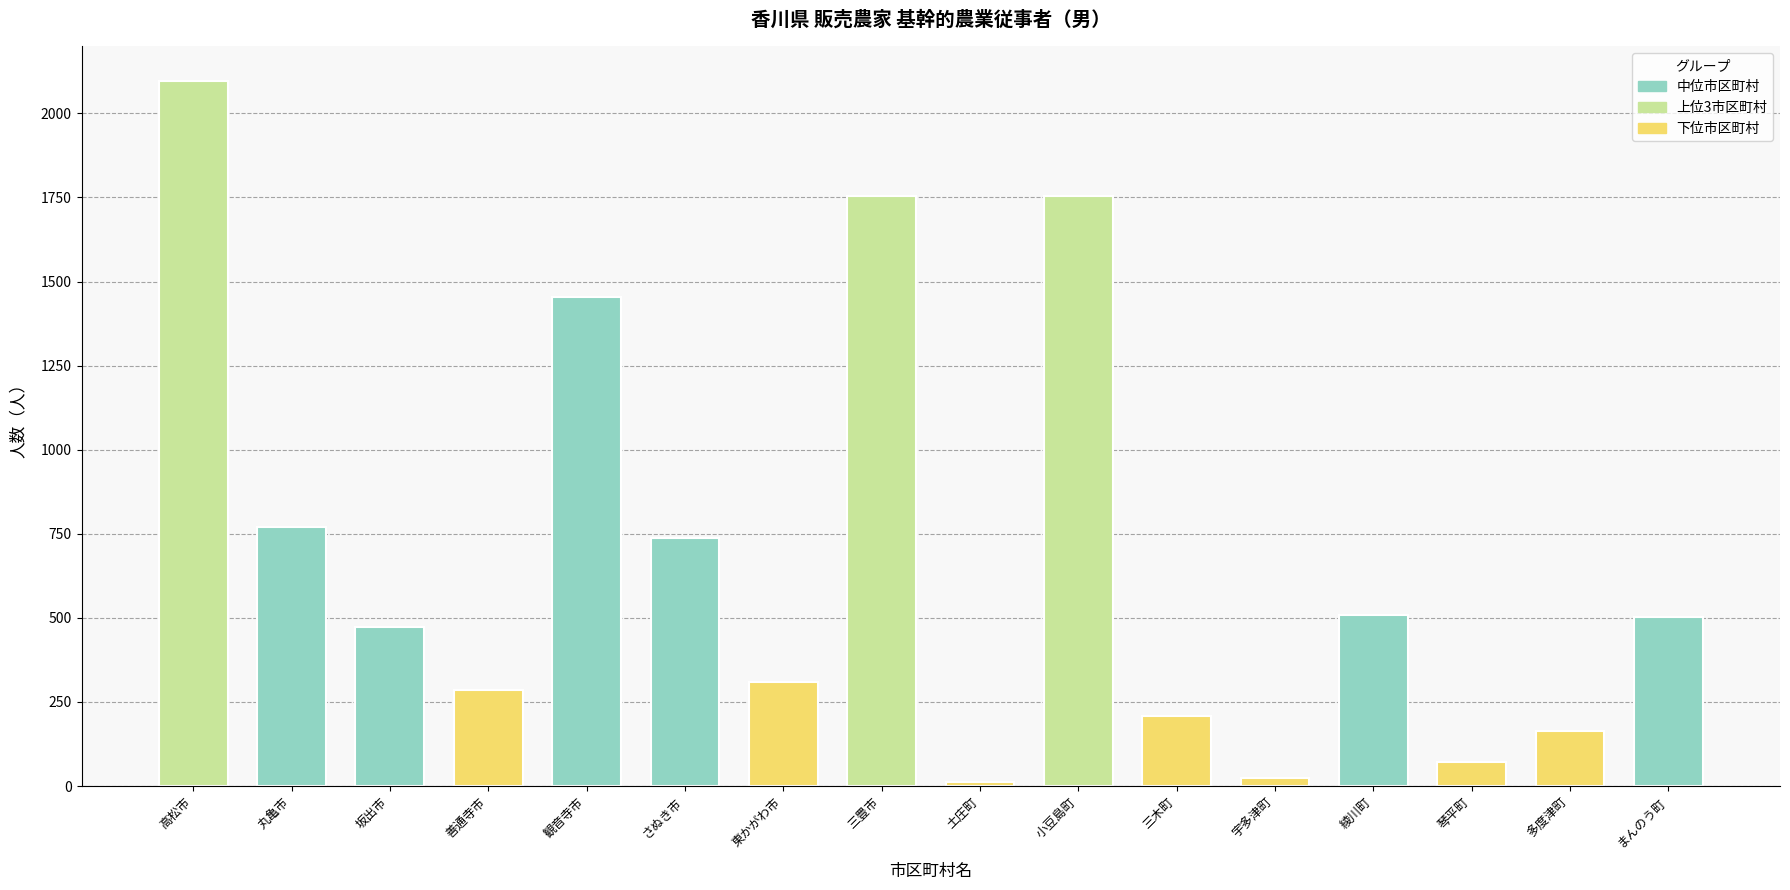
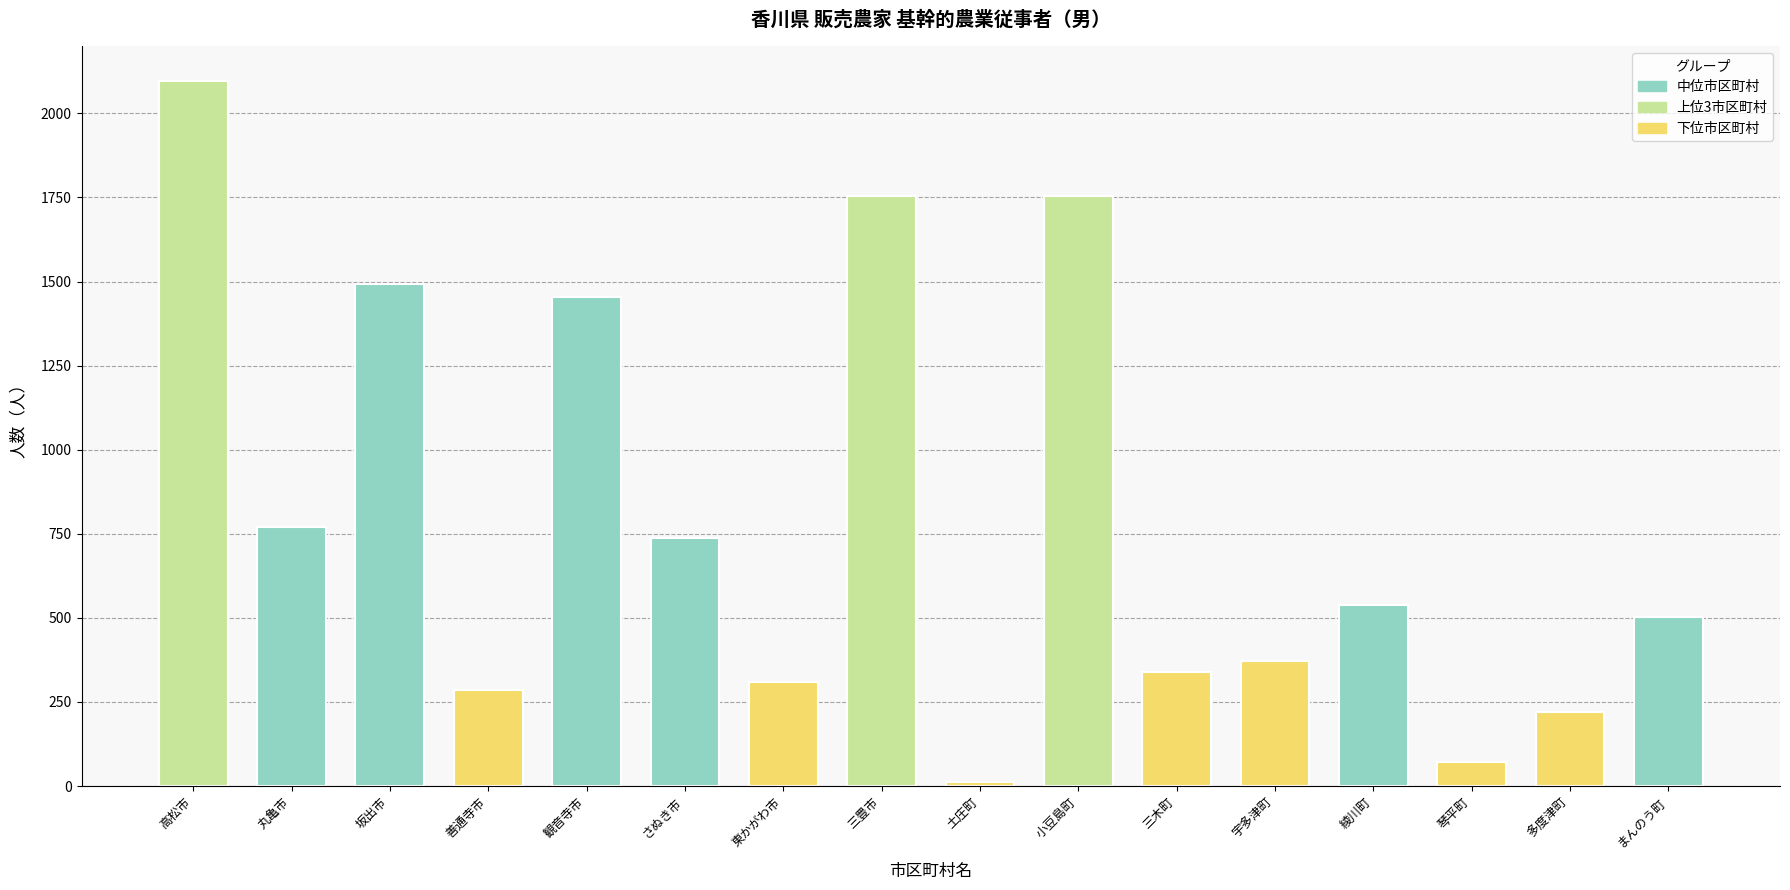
坂出市: 470 -> 1490
三木町: 210 -> 340
宇多津町: 20 -> 370
綾川町: 510 -> 540
多度津町: 160 -> 220
